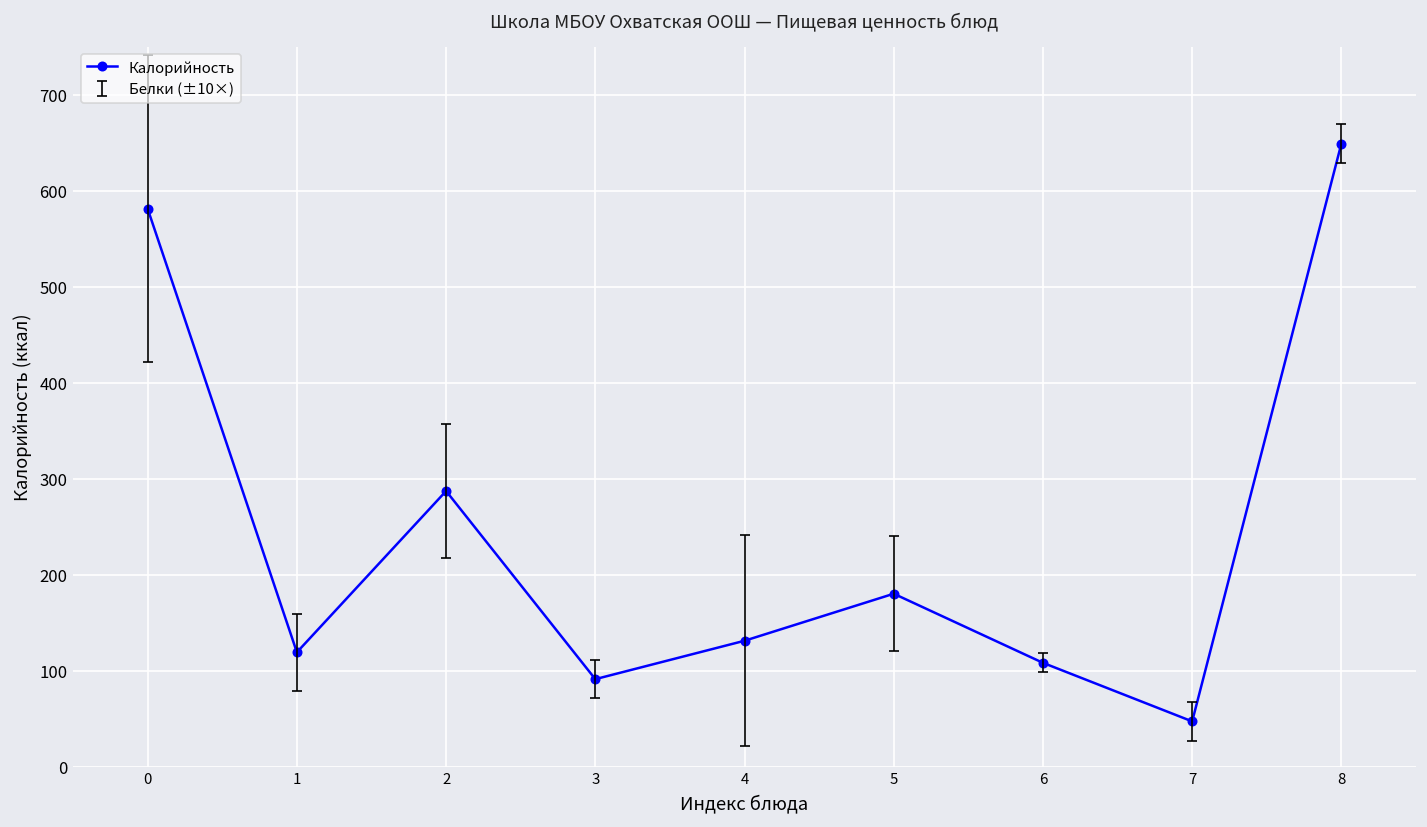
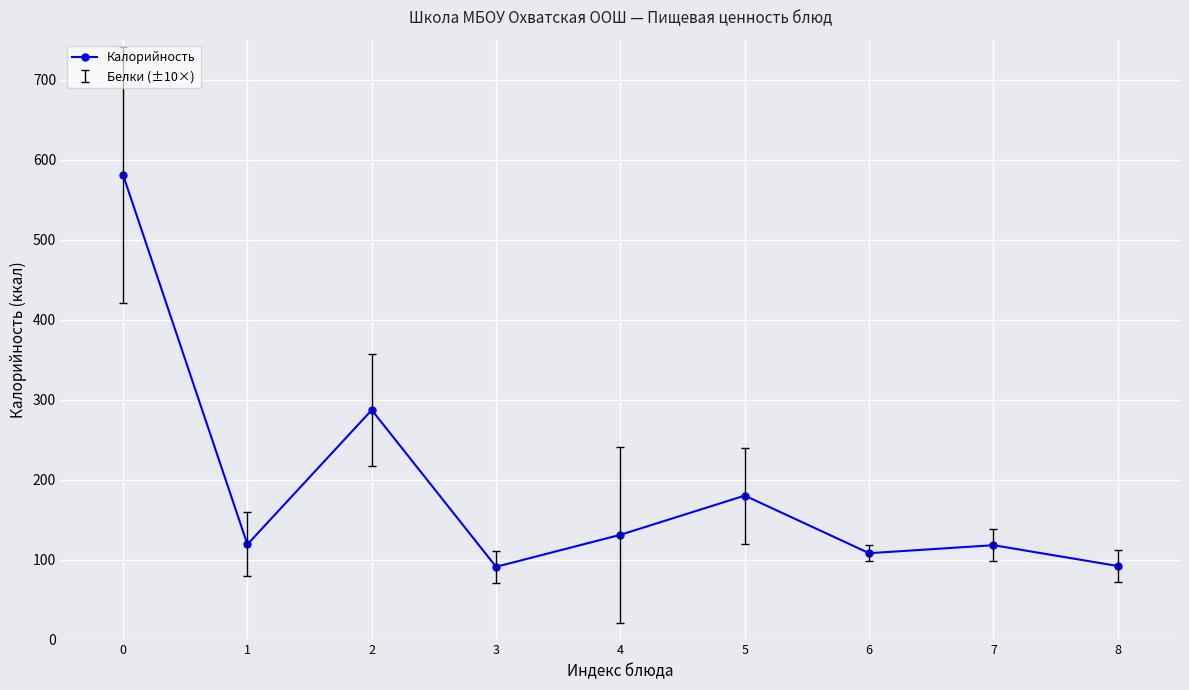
Калорийность, 7: 50 -> 120
Калорийность, 8: 650 -> 90
